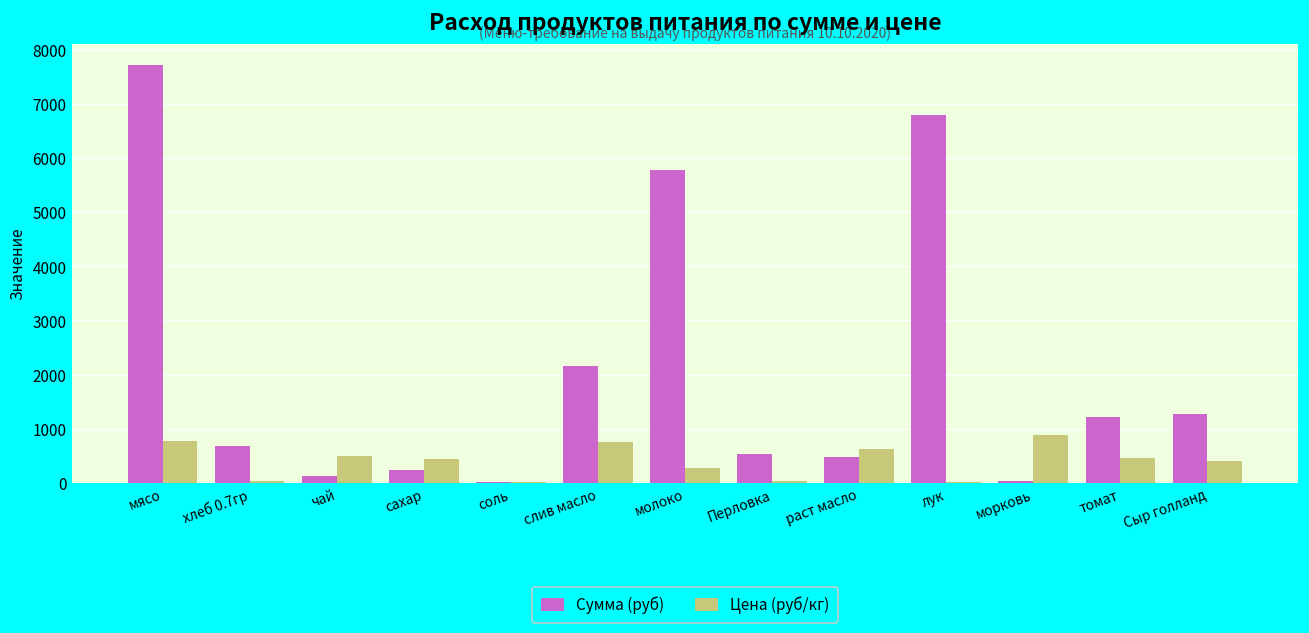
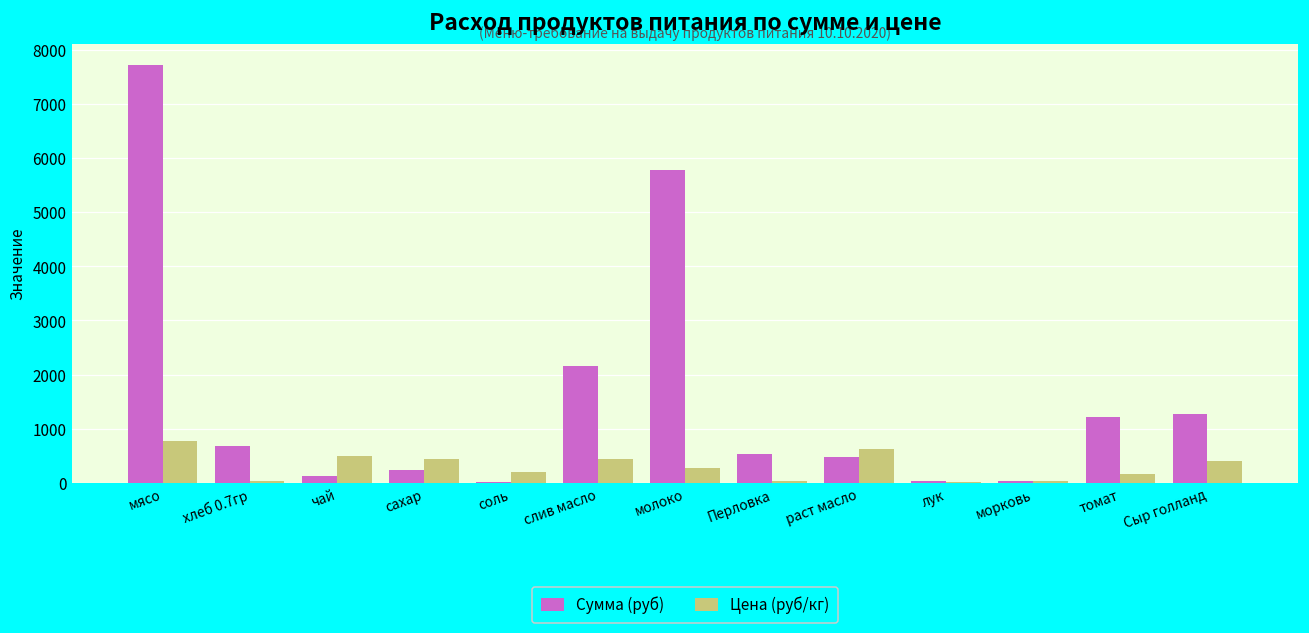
Цена (руб/кг), соль: 0 -> 200
Цена (руб/кг), слив масло: 800 -> 400
Сумма (руб), лук: 6800 -> 0
Цена (руб/кг), морковь: 900 -> 0
Цена (руб/кг), томат: 500 -> 200
